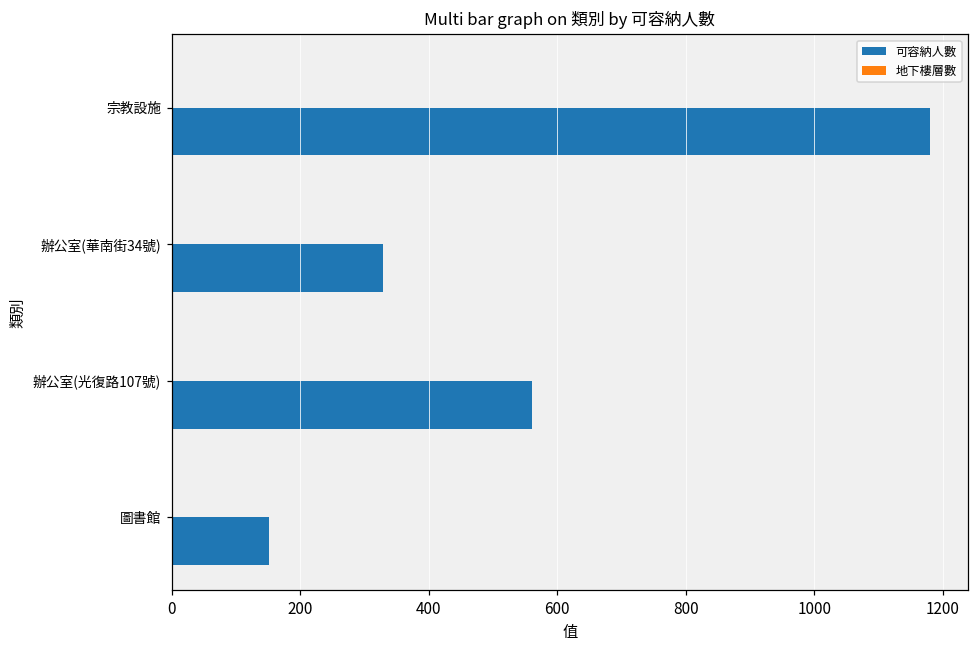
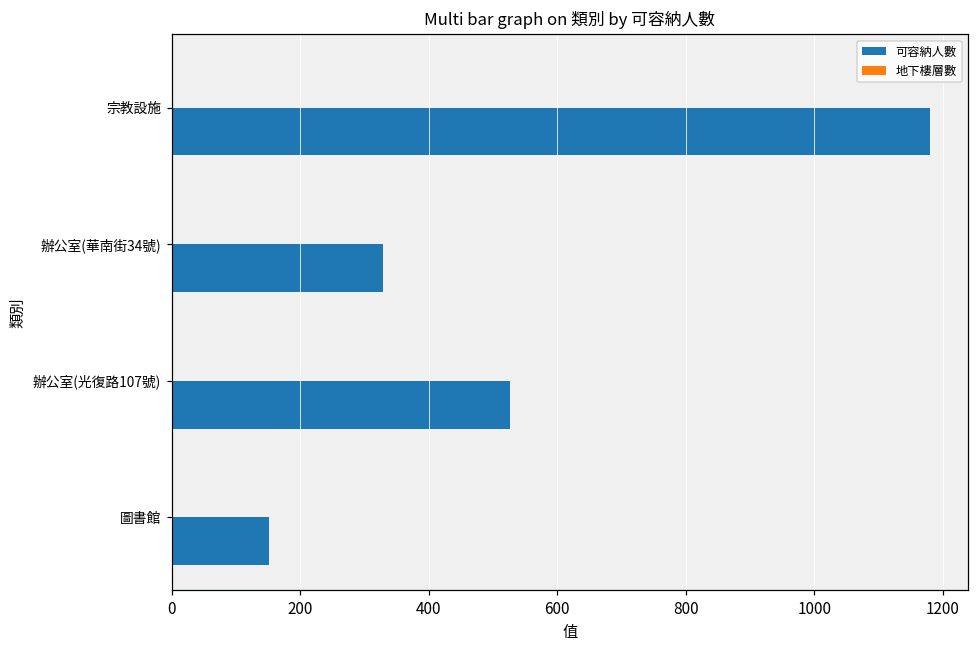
可容納人數, 辦公室(光復路107號): 560 -> 530
